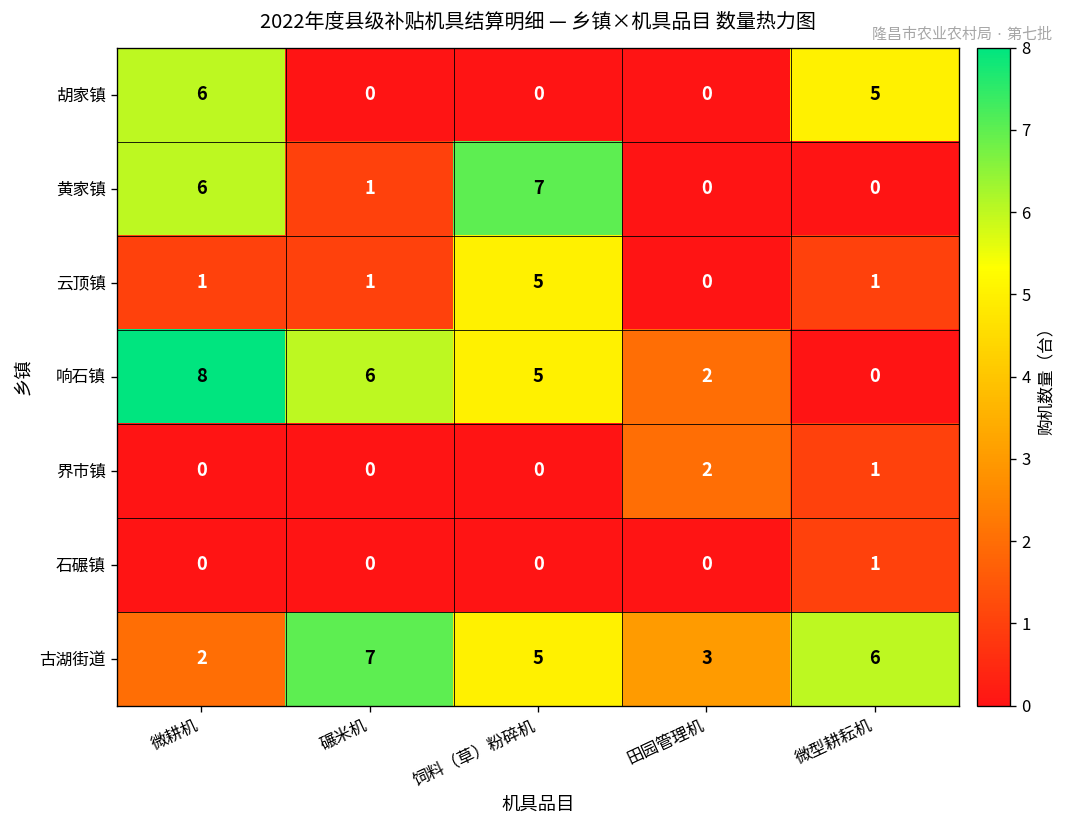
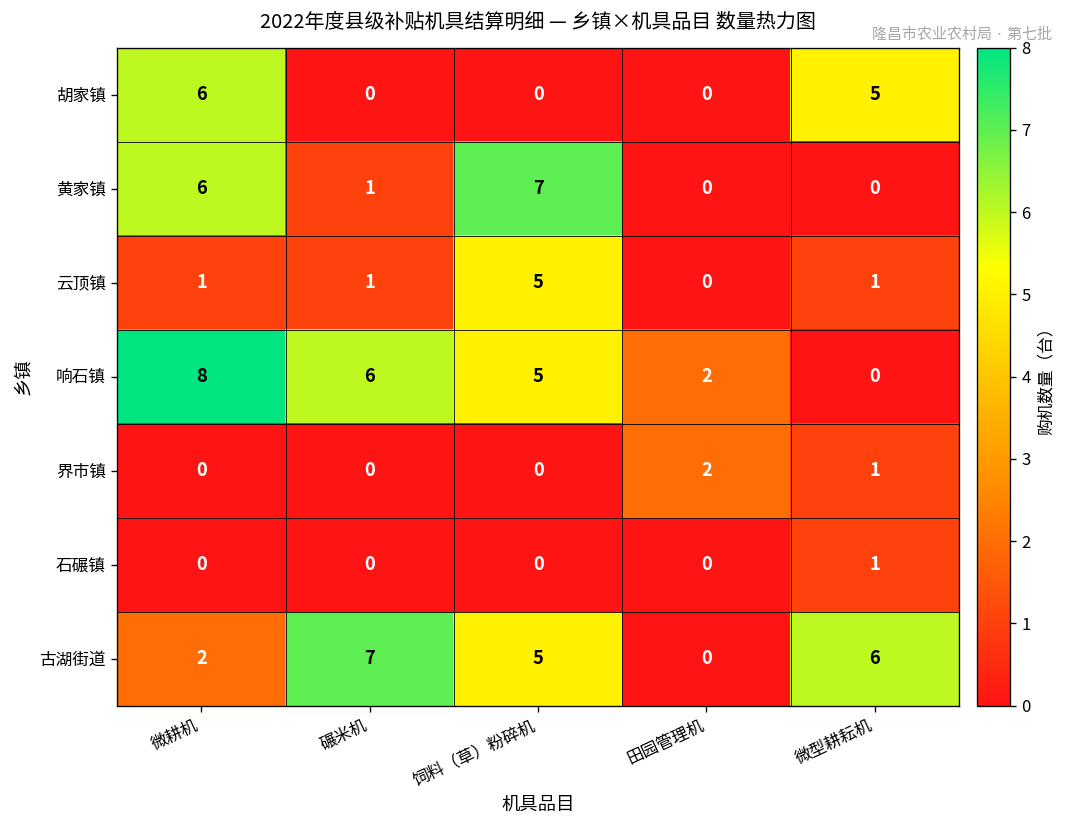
古湖街道, 田园管理机: 3 -> 0
